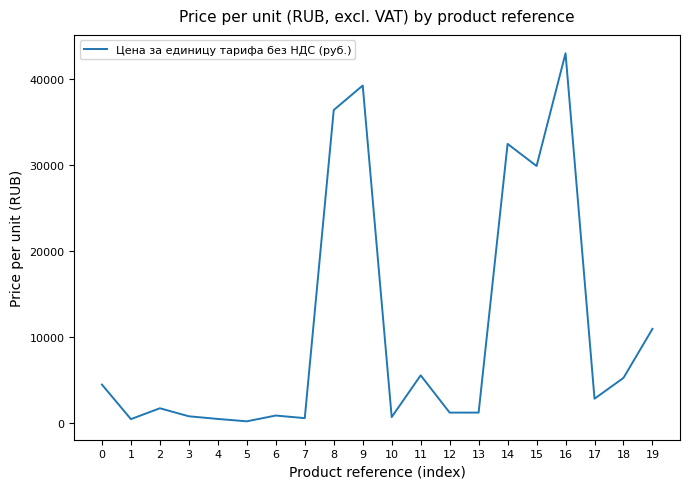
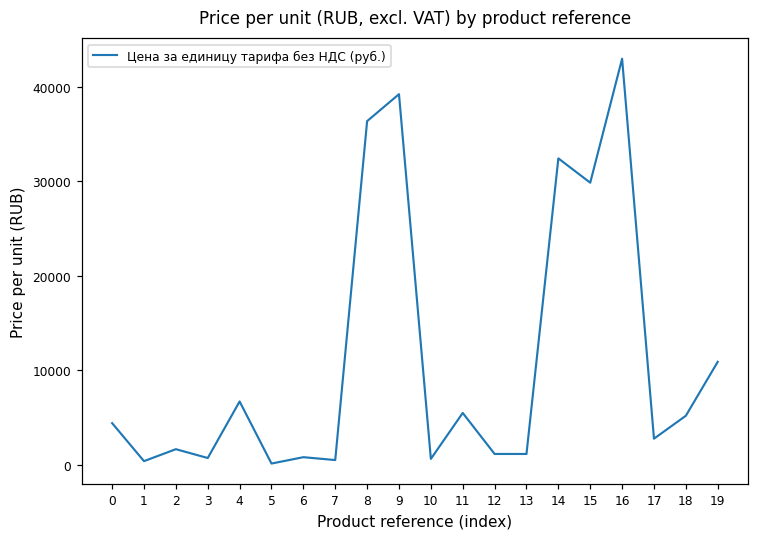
4: 0 -> 7000
